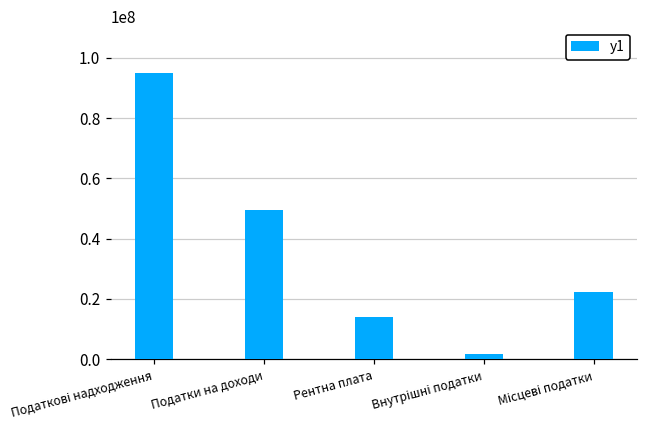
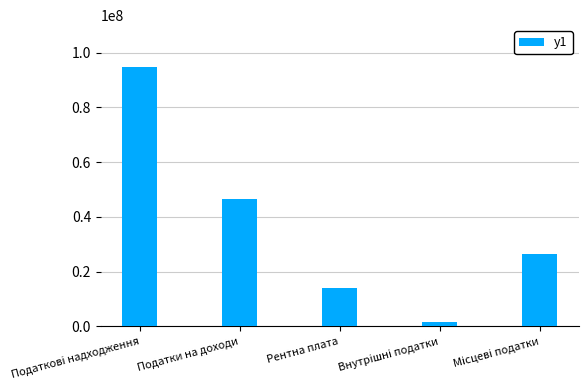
Податки на доходи: 50000000 -> 46000000
Місцеві податки: 22000000 -> 26000000
